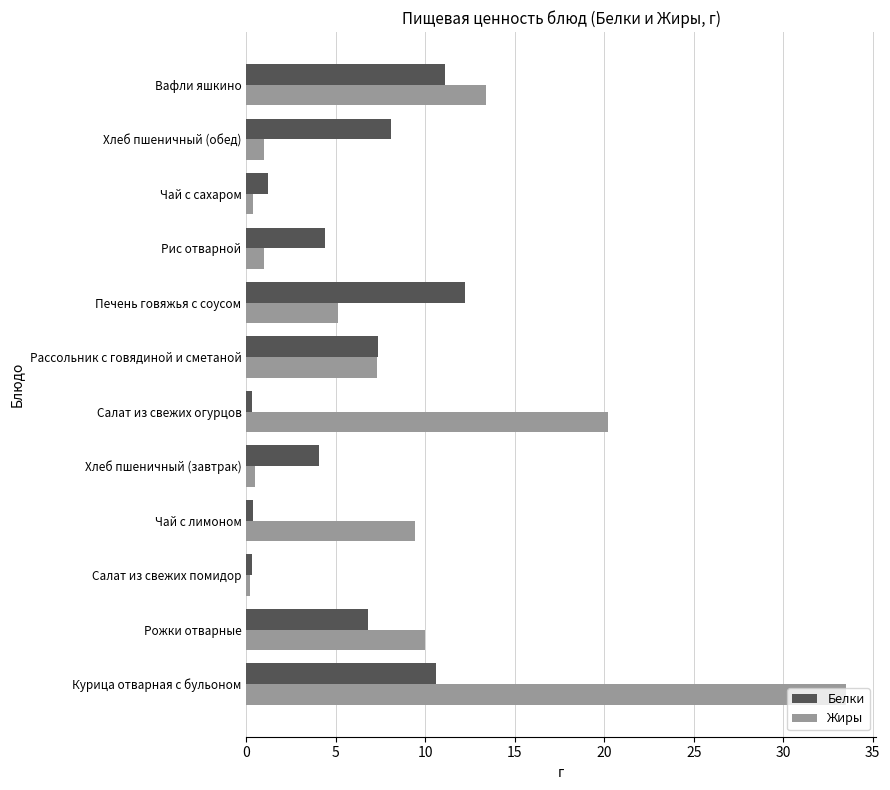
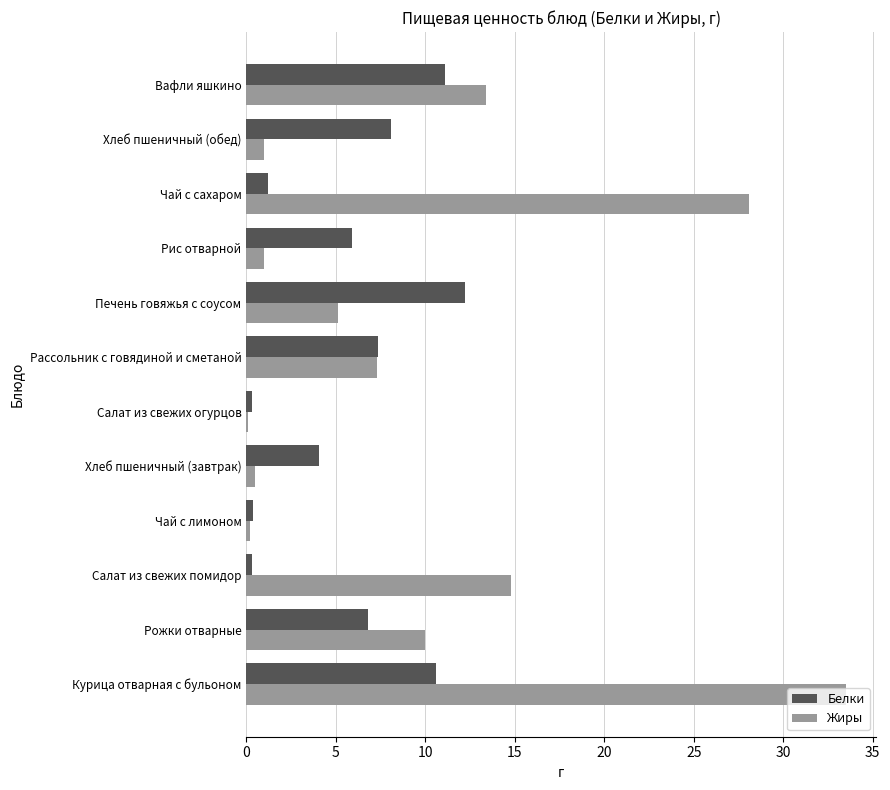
Жиры, Чай с сахаром: 0.4 -> 28.1
Белки, Рис отварной: 4.4 -> 5.9
Жиры, Салат из свежих огурцов: 20.2 -> 0.1
Жиры, Чай с лимоном: 9.4 -> 0.2
Жиры, Салат из свежих помидор: 0.2 -> 14.8
